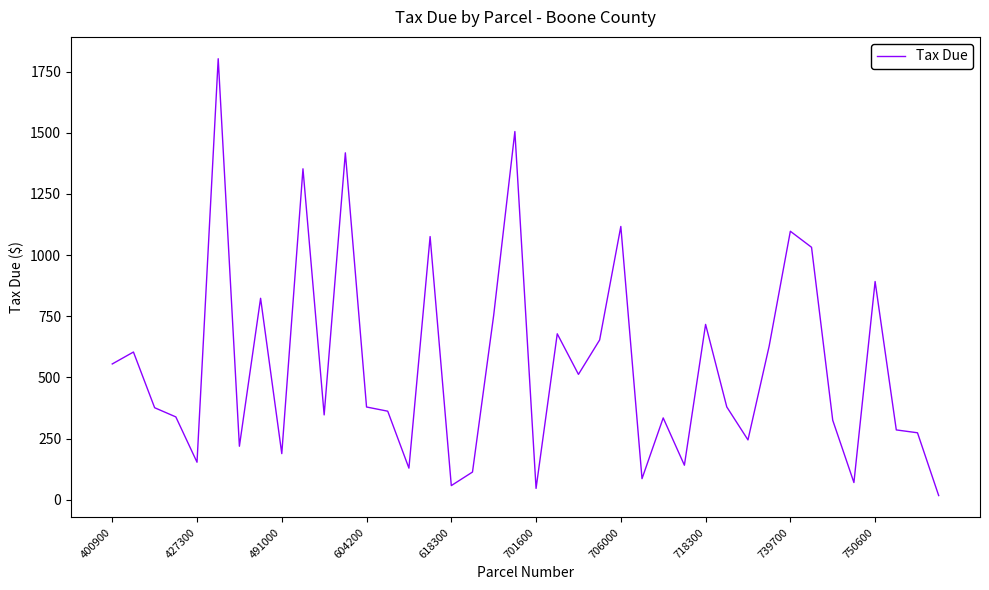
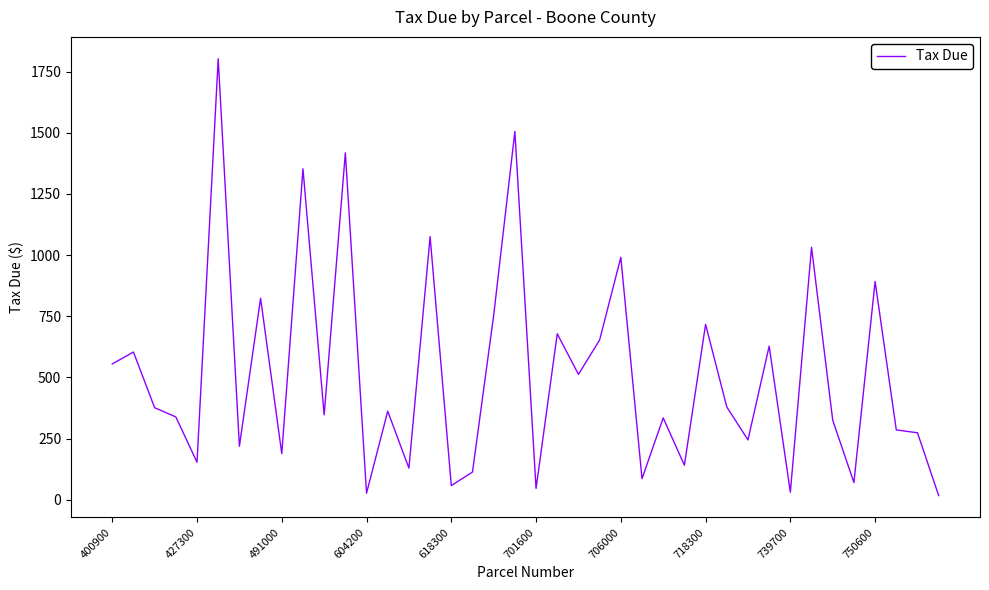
604200: 380 -> 30
706000: 1120 -> 990
739700: 1100 -> 30
